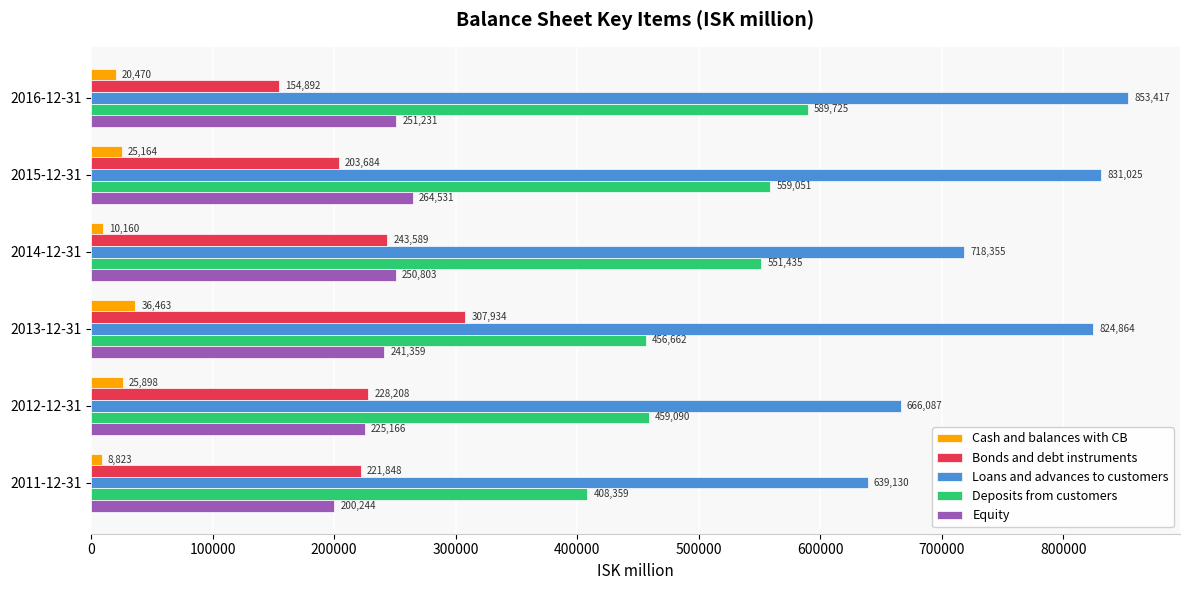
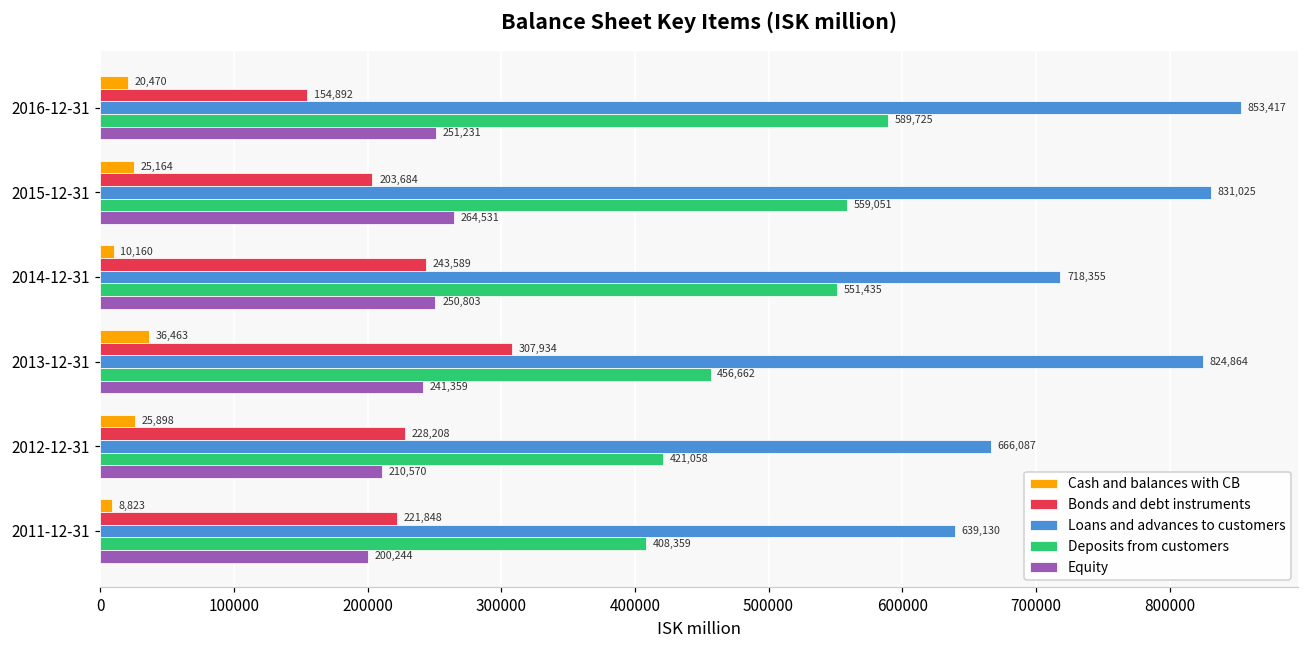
Deposits from customers, 2012-12-31: 459,090 -> 421,058
Equity, 2012-12-31: 225,166 -> 210,570
